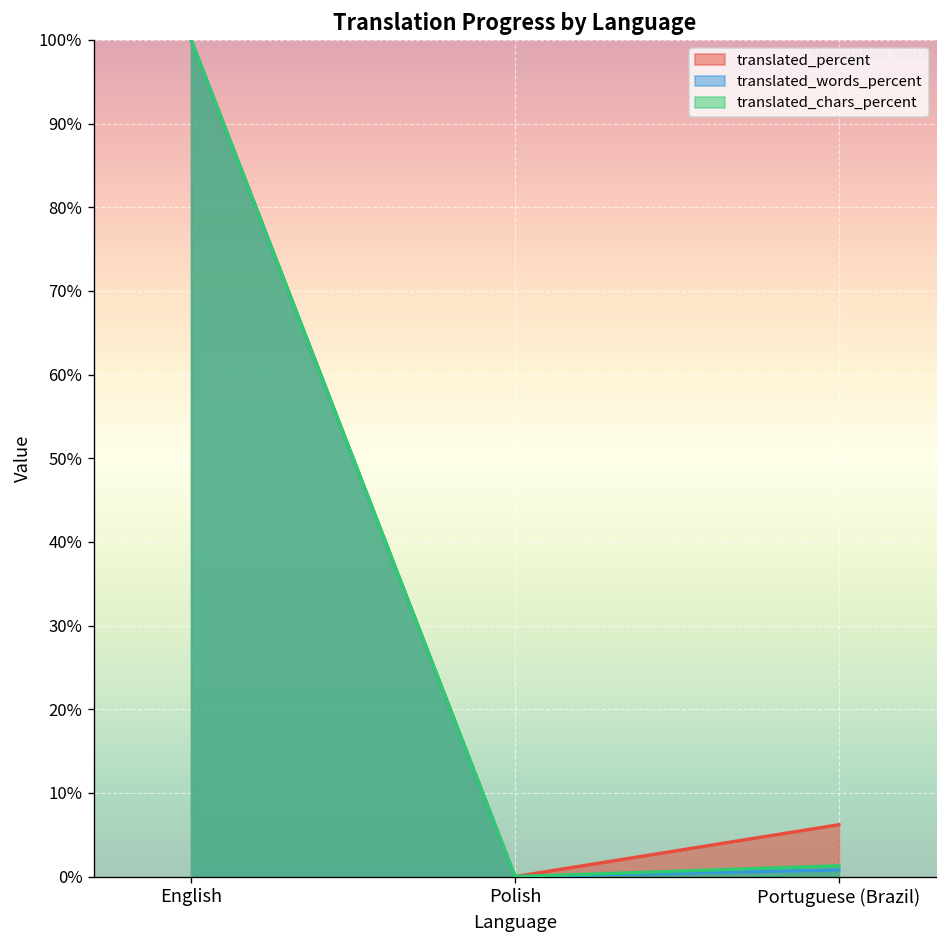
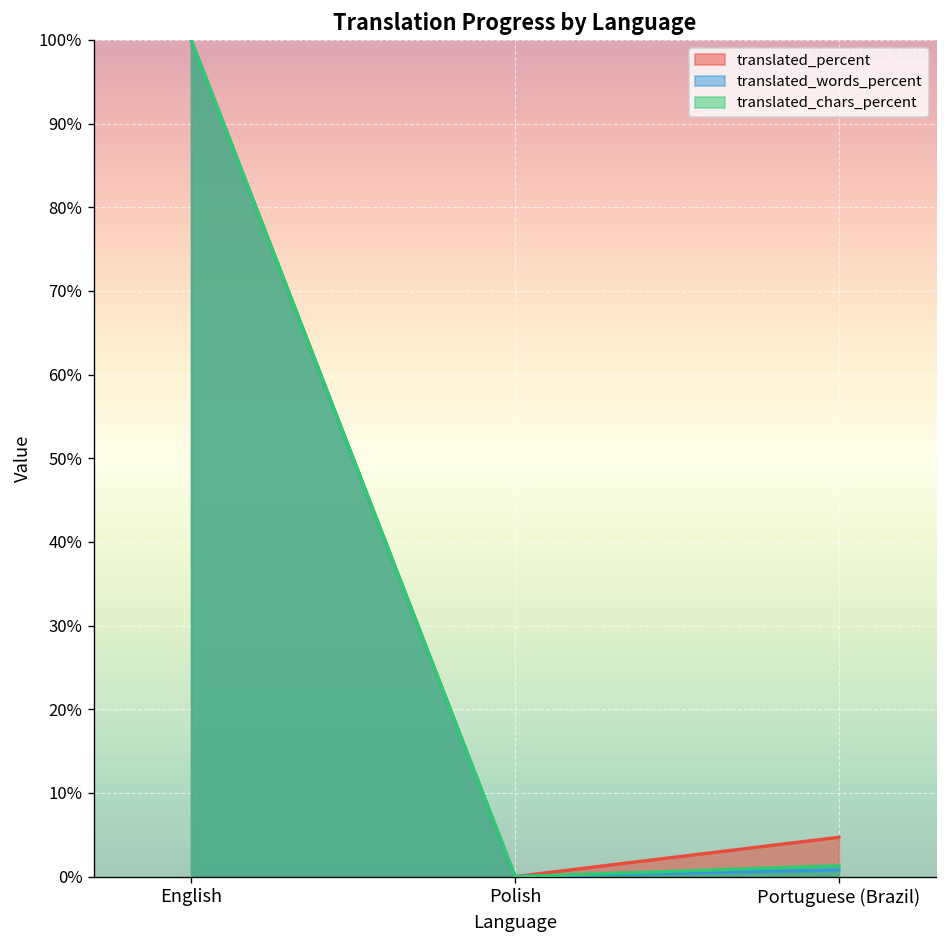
translated_percent, Portuguese (Brazil): 6% -> 5%
